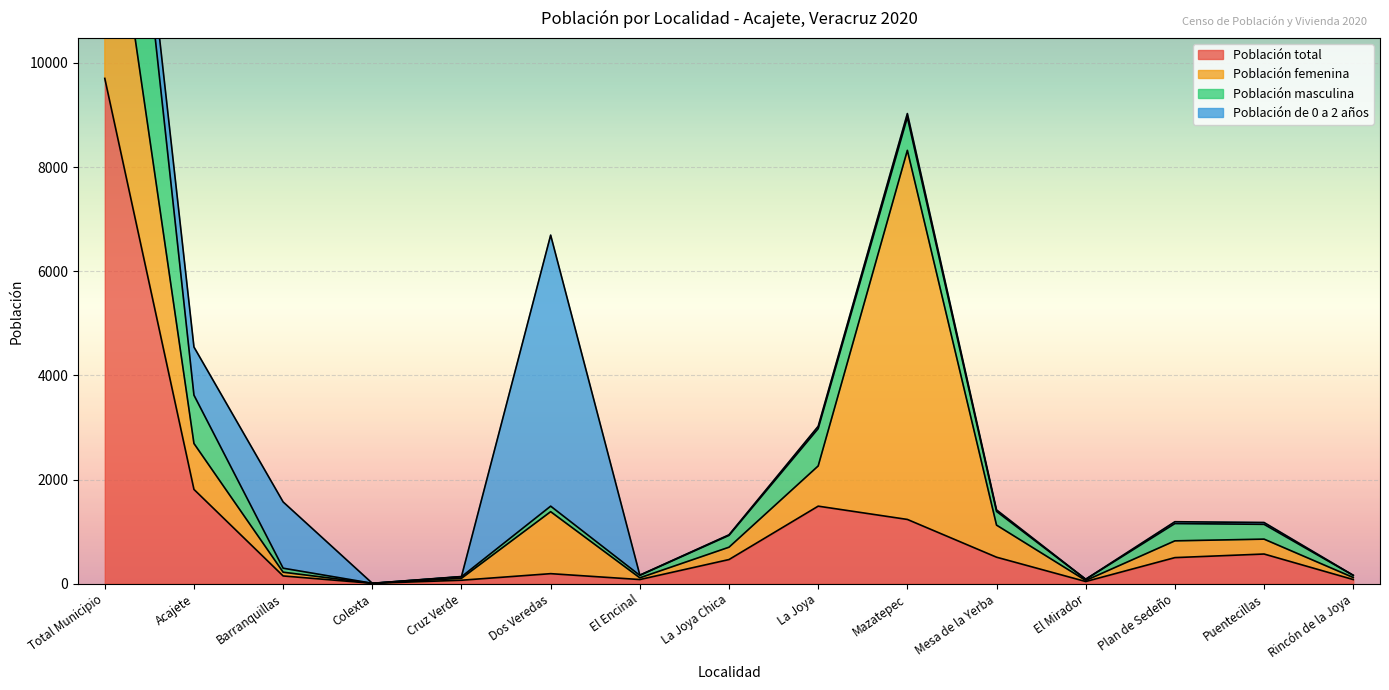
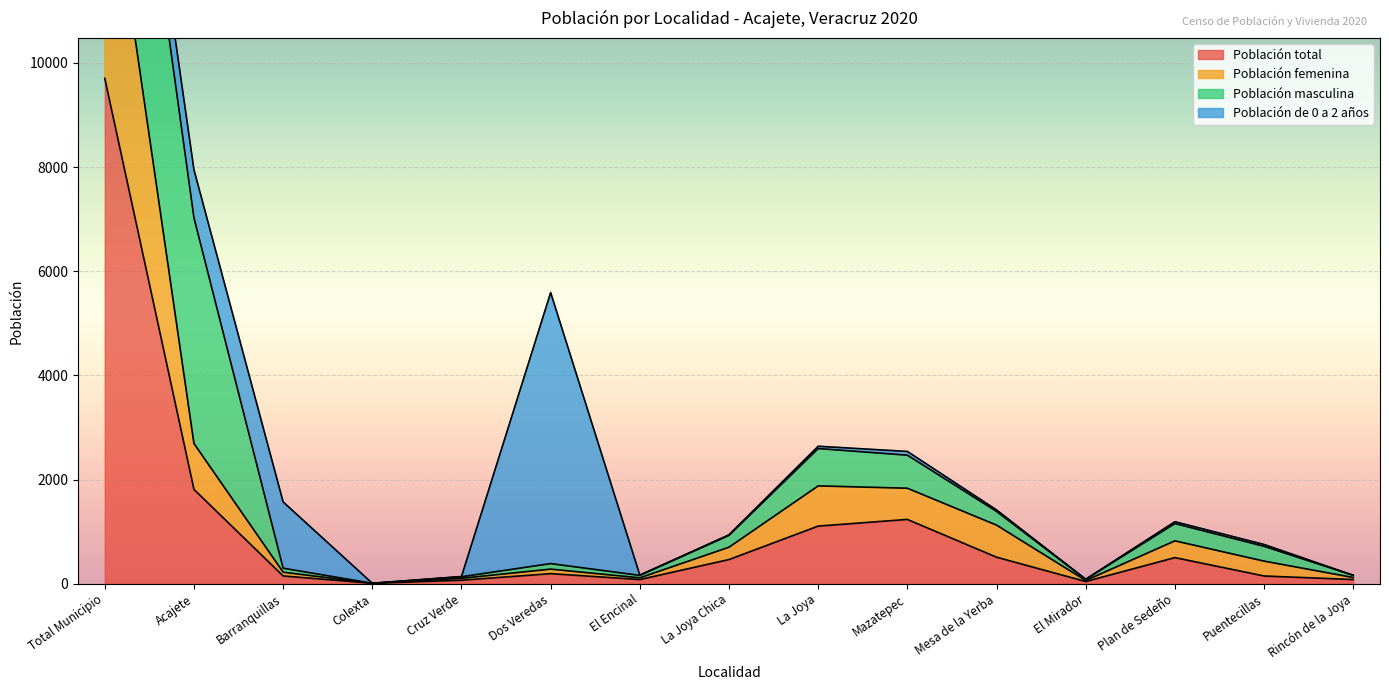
Población masculina, Acajete: 900 -> 4300
Población femenina, Dos Veredas: 1200 -> 100
Población total, La Joya: 1500 -> 1100
Población femenina, Mazatepec: 7100 -> 600
Población total, Puentecillas: 600 -> 100
